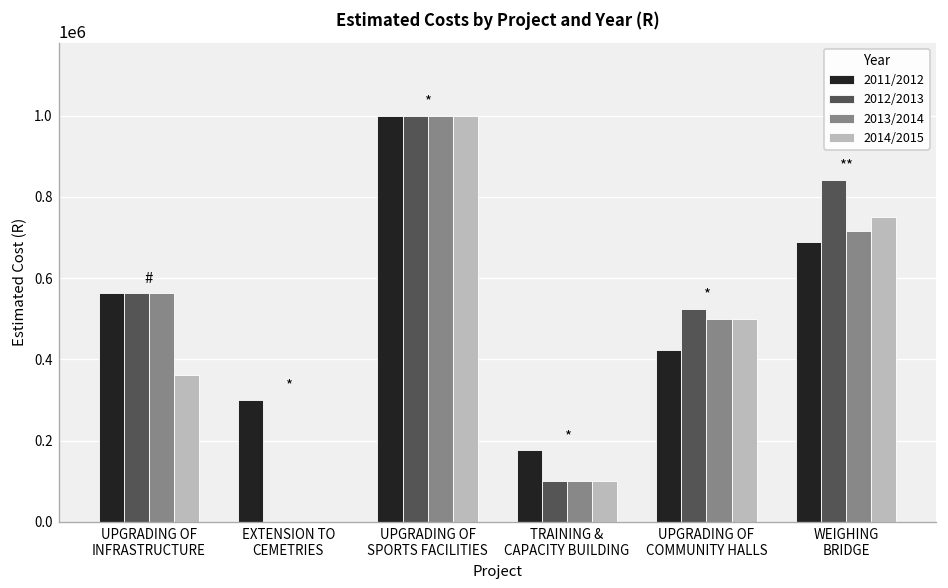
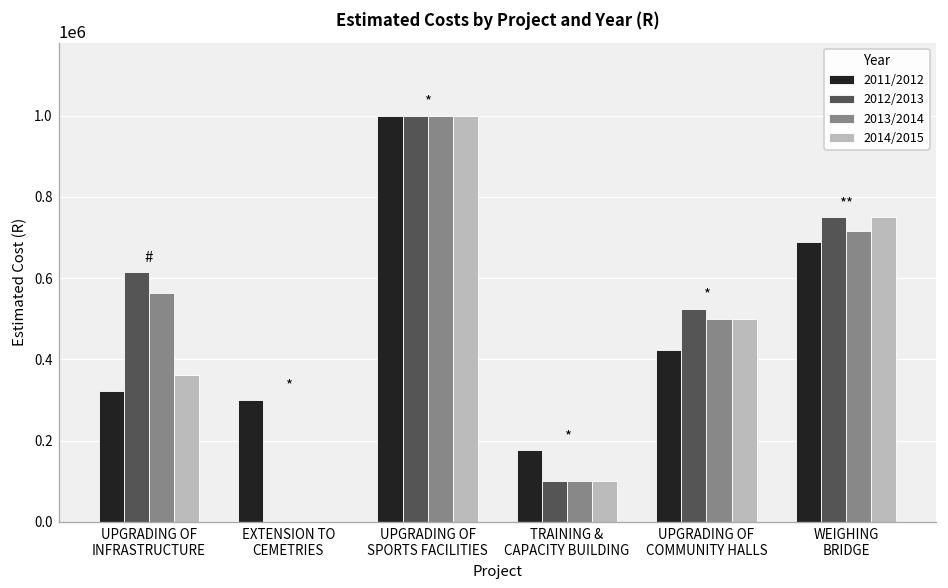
2011/2012, UPGRADING OF INFRASTRUCTURE: 560000 -> 320000
2012/2013, UPGRADING OF INFRASTRUCTURE: 560000 -> 620000
2012/2013, WEIGHING BRIDGE: 840000 -> 750000
